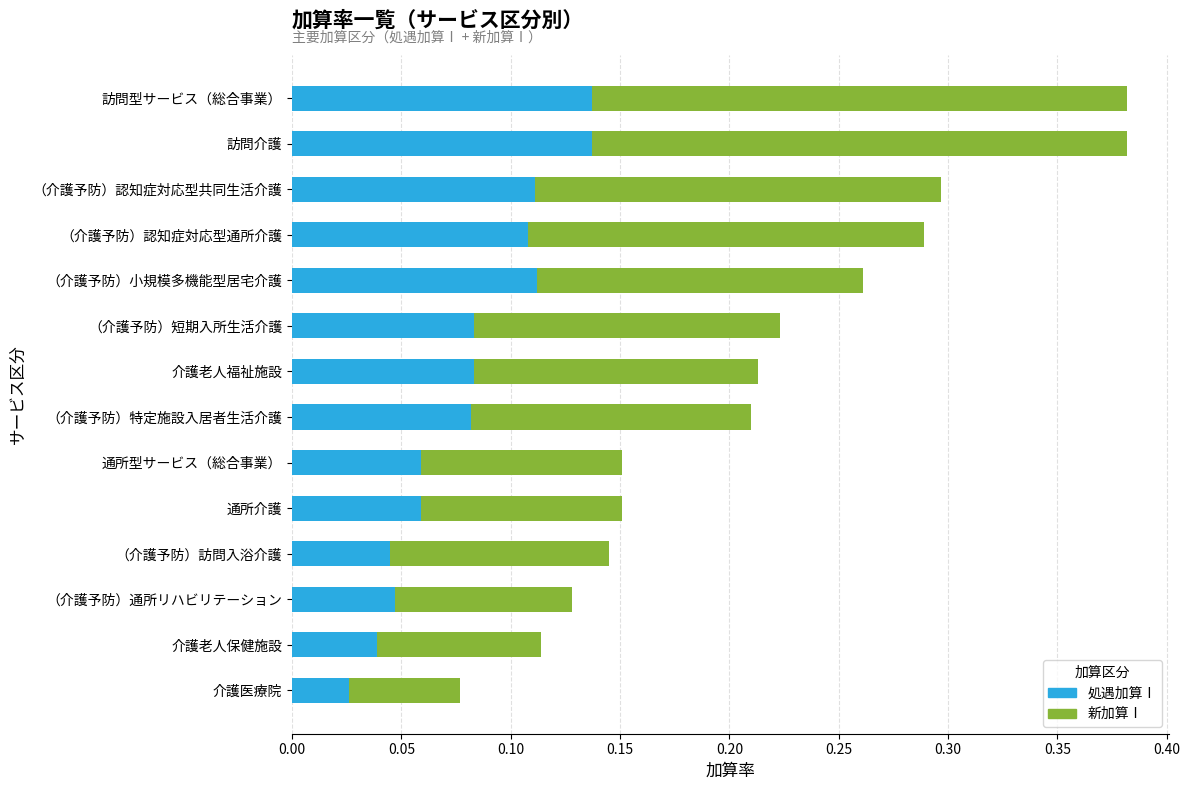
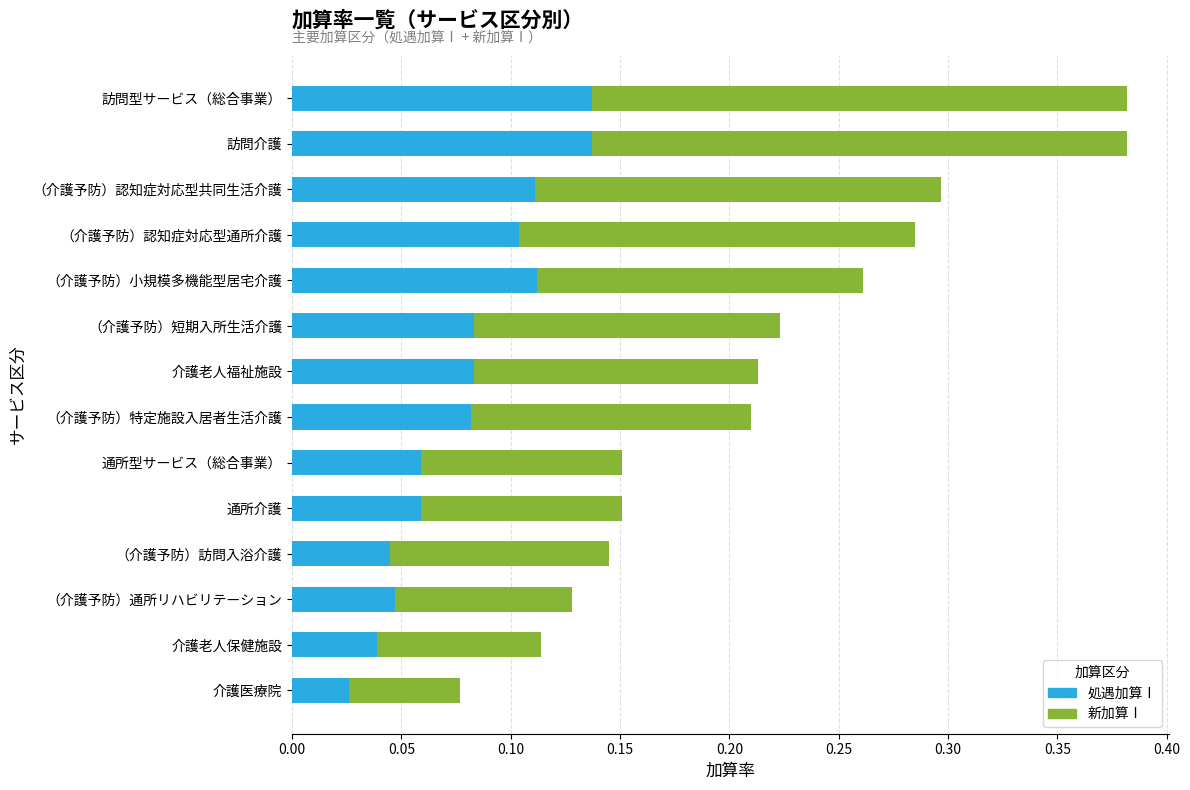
処遇加算Ⅰ, （介護予防）認知症対応型通所介護: 0.108 -> 0.104
